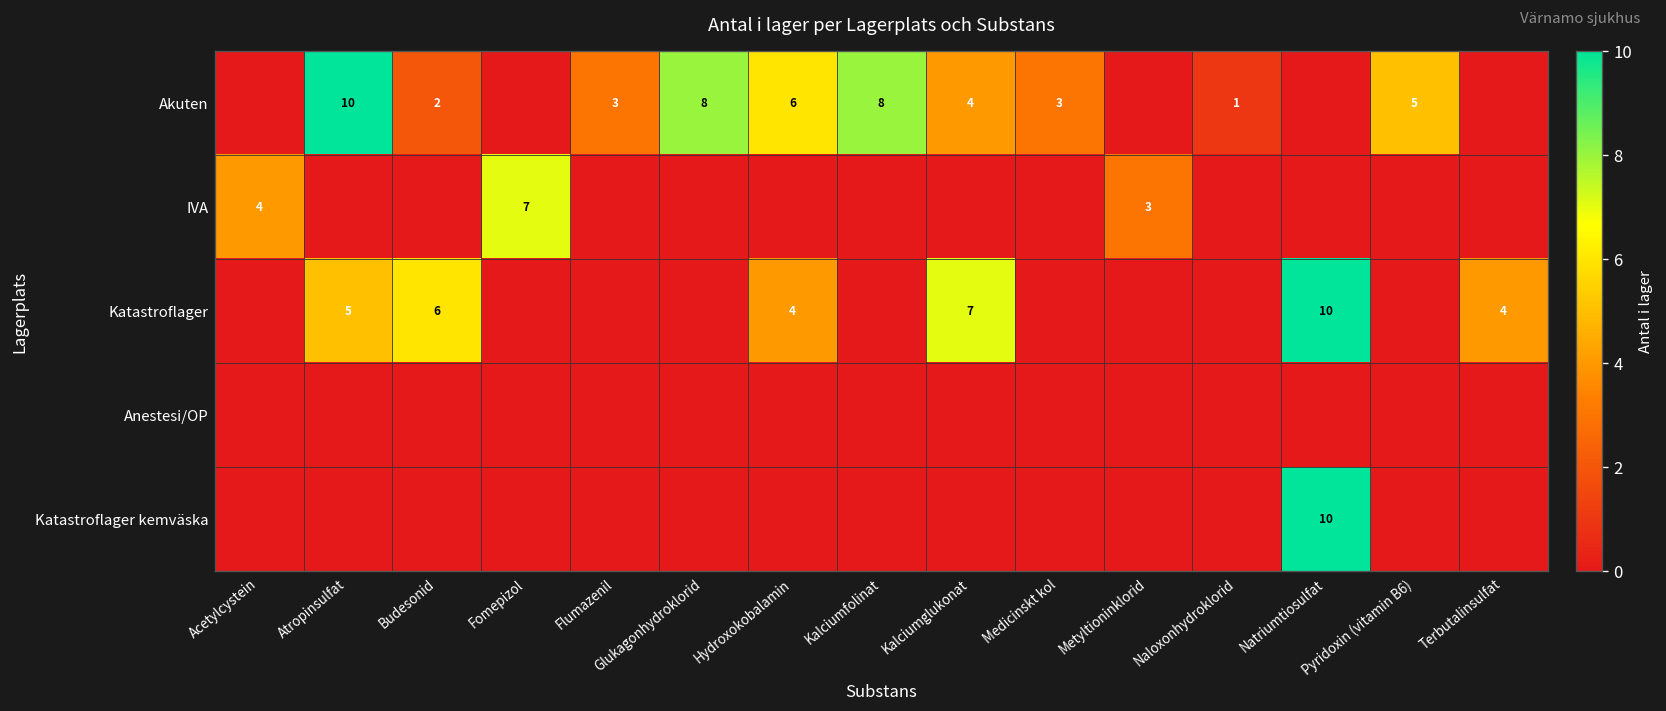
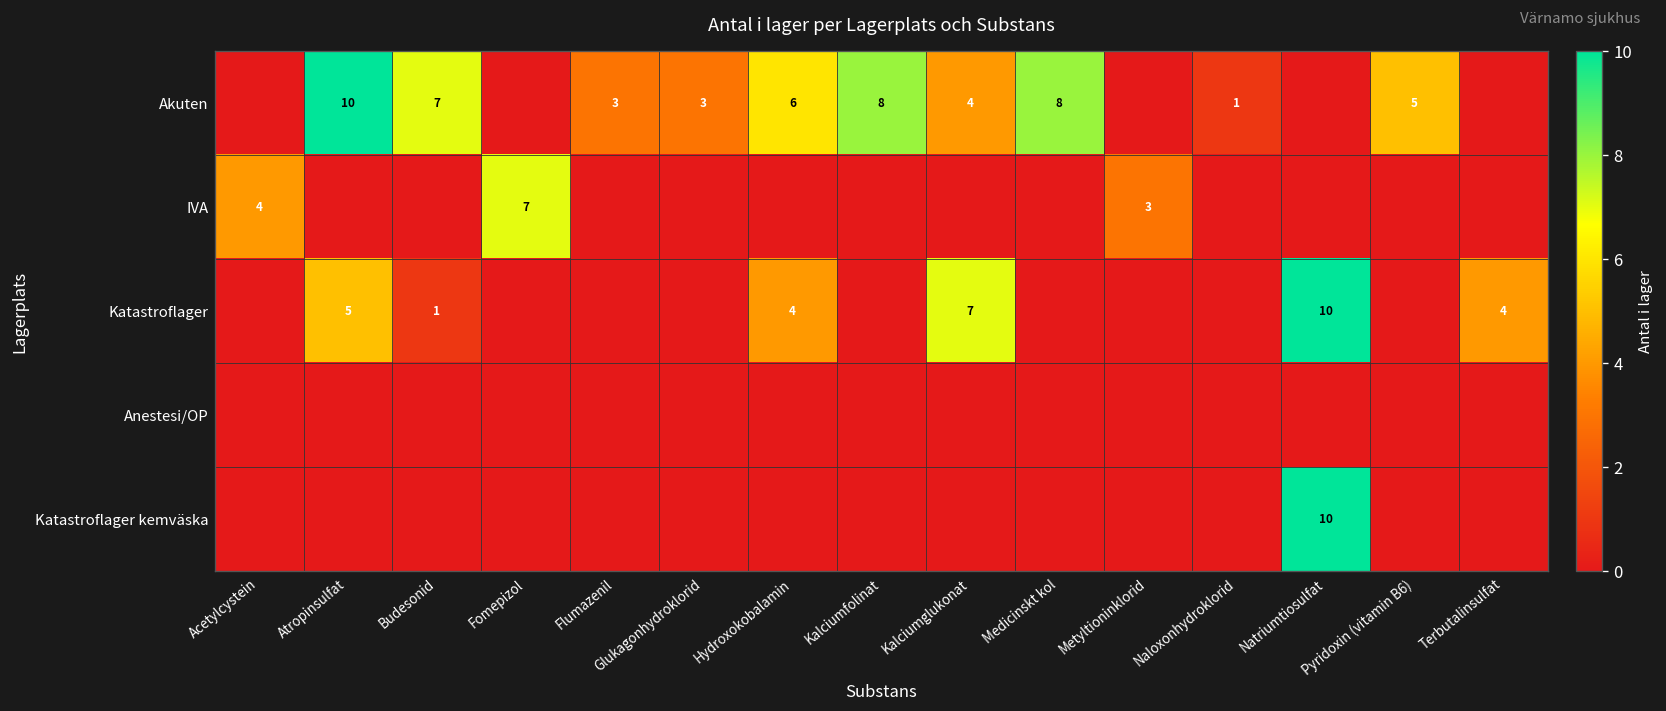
Akuten, Budesonid: 2 -> 7
Akuten, Glukagonhydroklorid: 8 -> 3
Akuten, Medicinskt kol: 3 -> 8
Katastroflager, Budesonid: 6 -> 1
